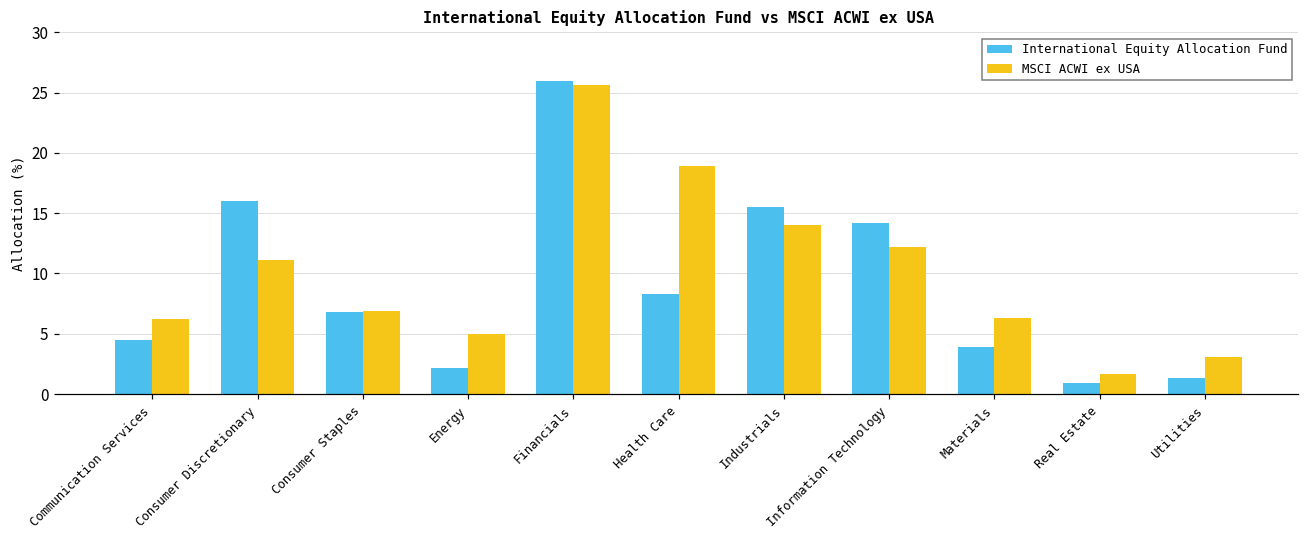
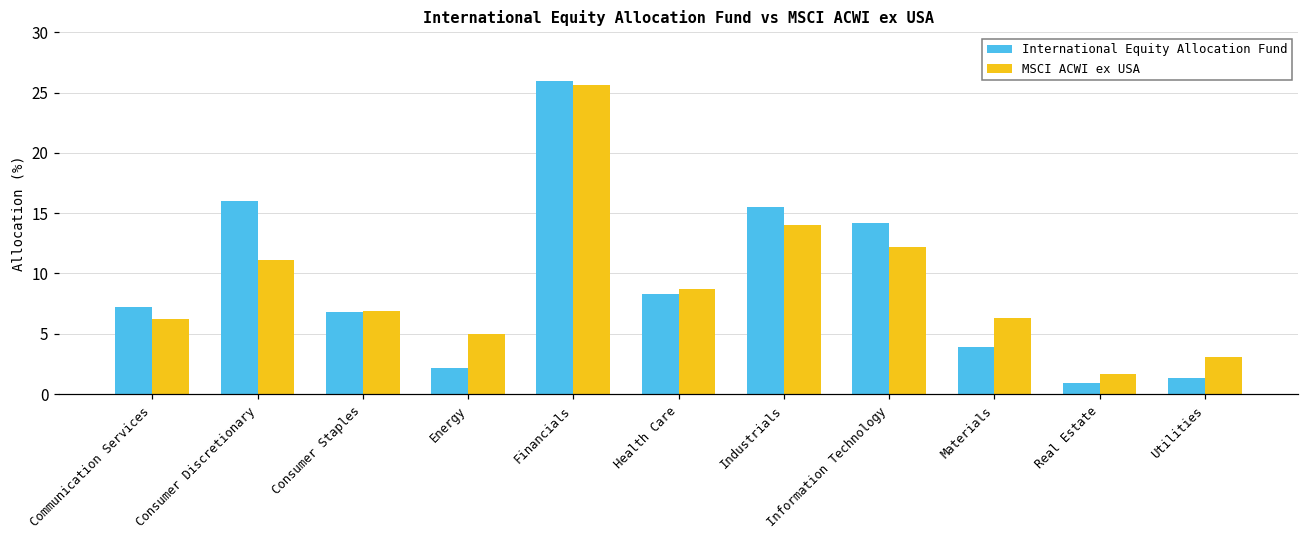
International Equity Allocation Fund, Communication Services: 4.5 -> 7.2
MSCI ACWI ex USA, Health Care: 18.9 -> 8.7
